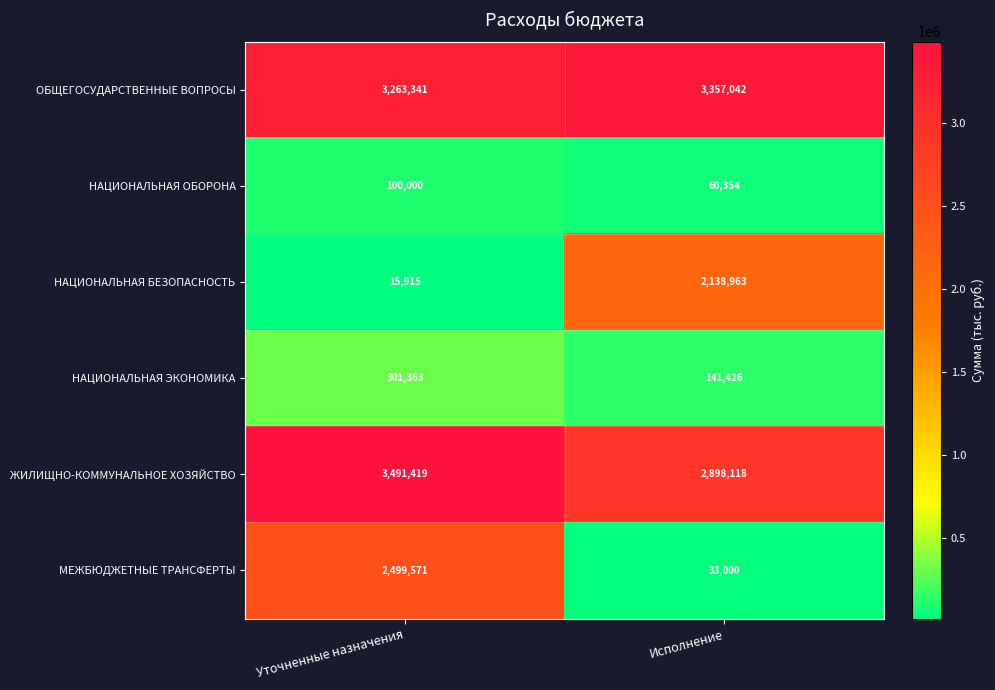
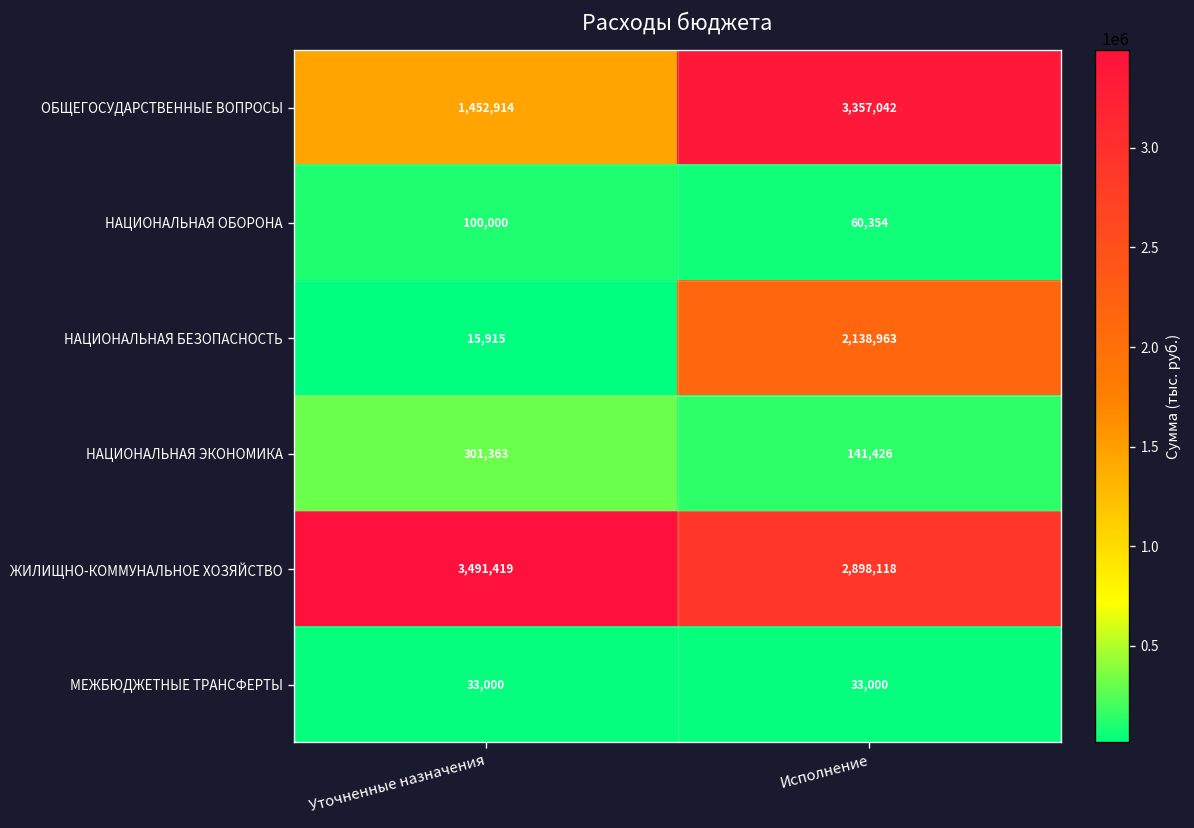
ОБЩЕГОСУДАРСТВЕННЫЕ ВОПРОСЫ, Уточненные назначения: 3,263,341 -> 1,452,914
МЕЖБЮДЖЕТНЫЕ ТРАНСФЕРТЫ, Уточненные назначения: 2,499,571 -> 33,000
